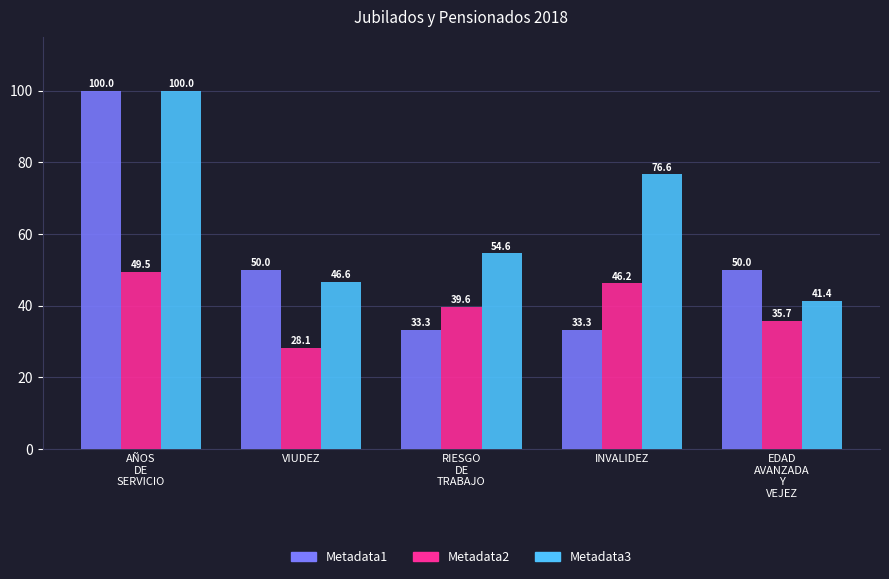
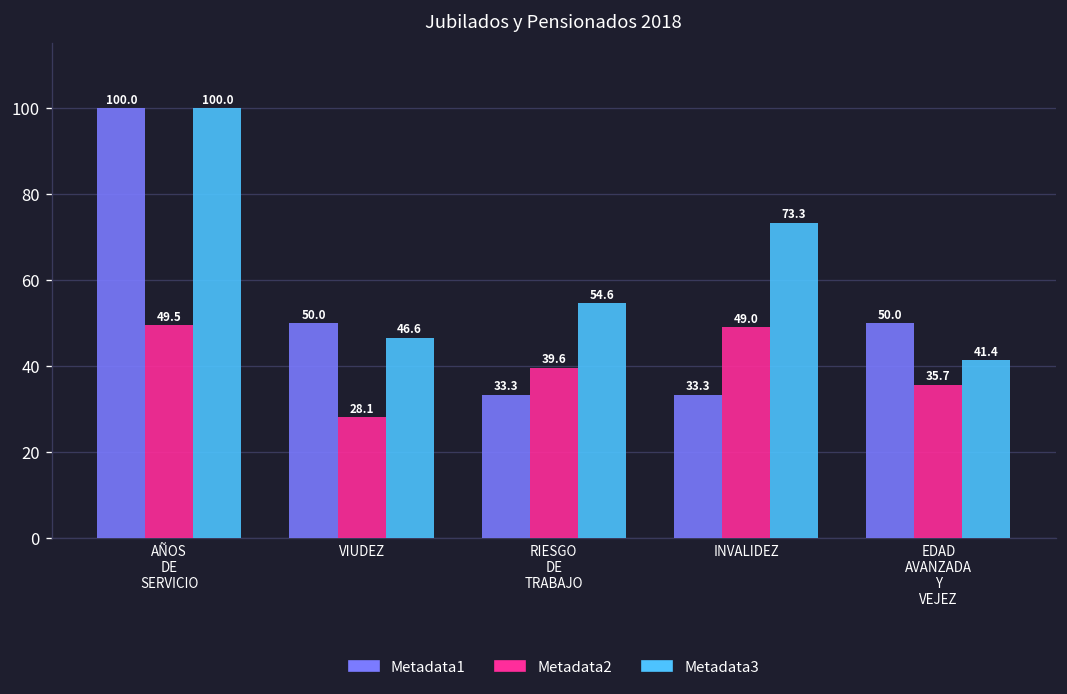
Metadata2, INVALIDEZ: 46.2 -> 49.0
Metadata3, INVALIDEZ: 76.6 -> 73.3
